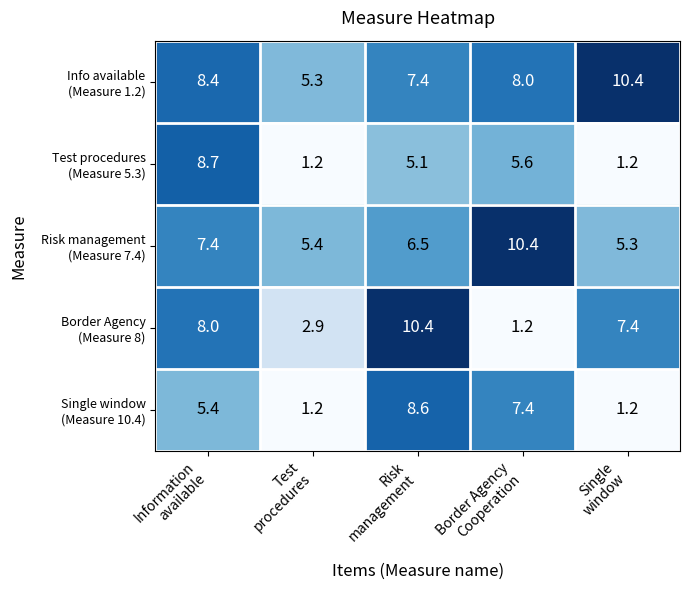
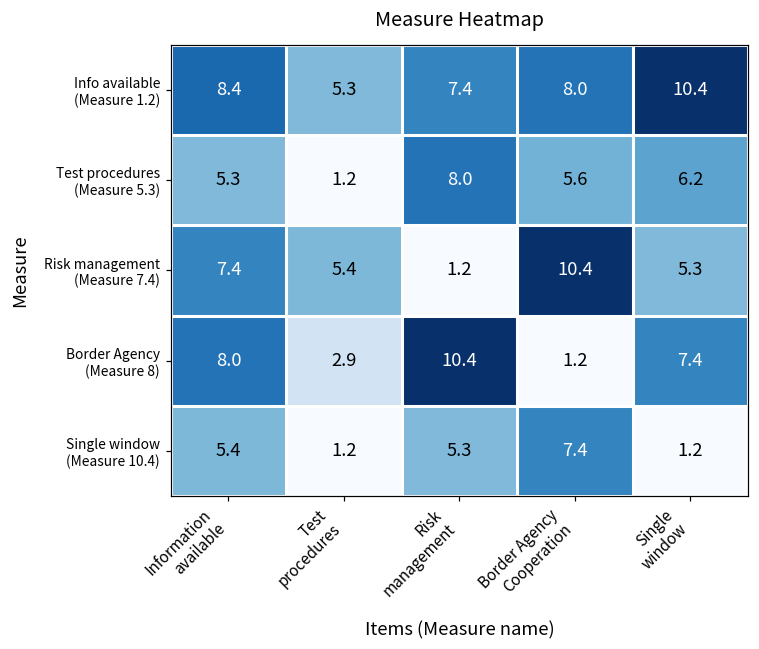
Test procedures (Measure 5.3), Information available: 8.7 -> 5.3
Test procedures (Measure 5.3), Risk management: 5.1 -> 8.0
Test procedures (Measure 5.3), Single window: 1.2 -> 6.2
Risk management (Measure 7.4), Risk management: 6.5 -> 1.2
Single window (Measure 10.4), Risk management: 8.6 -> 5.3
